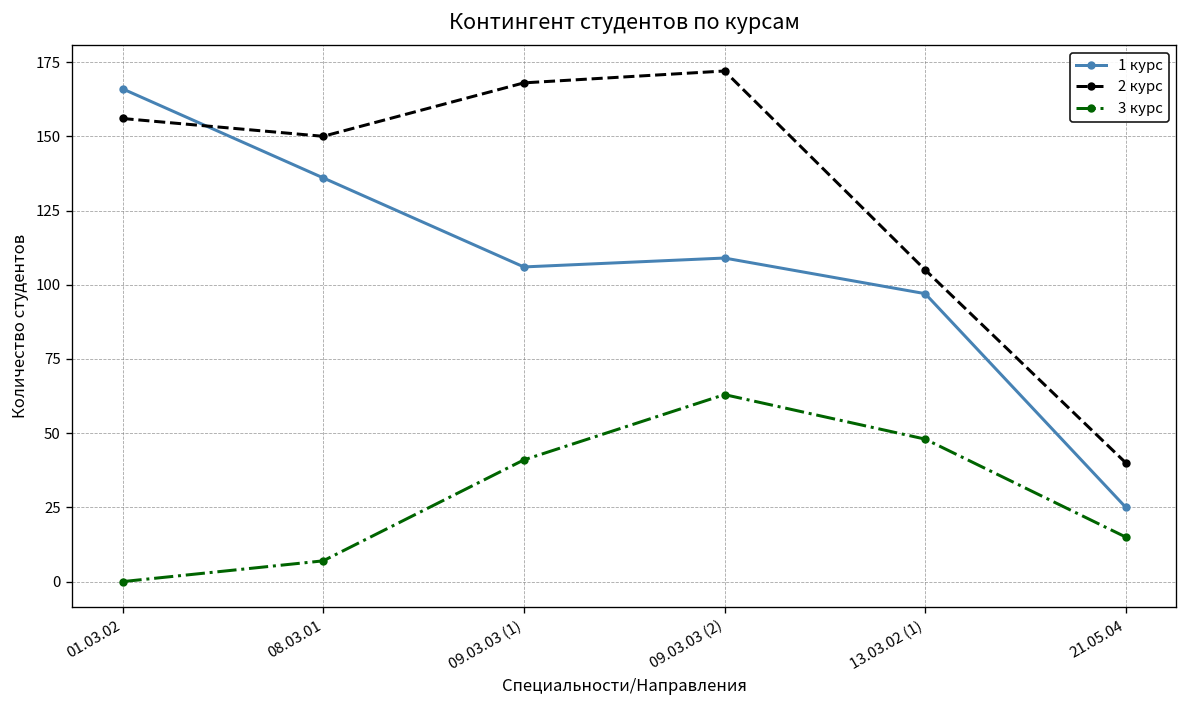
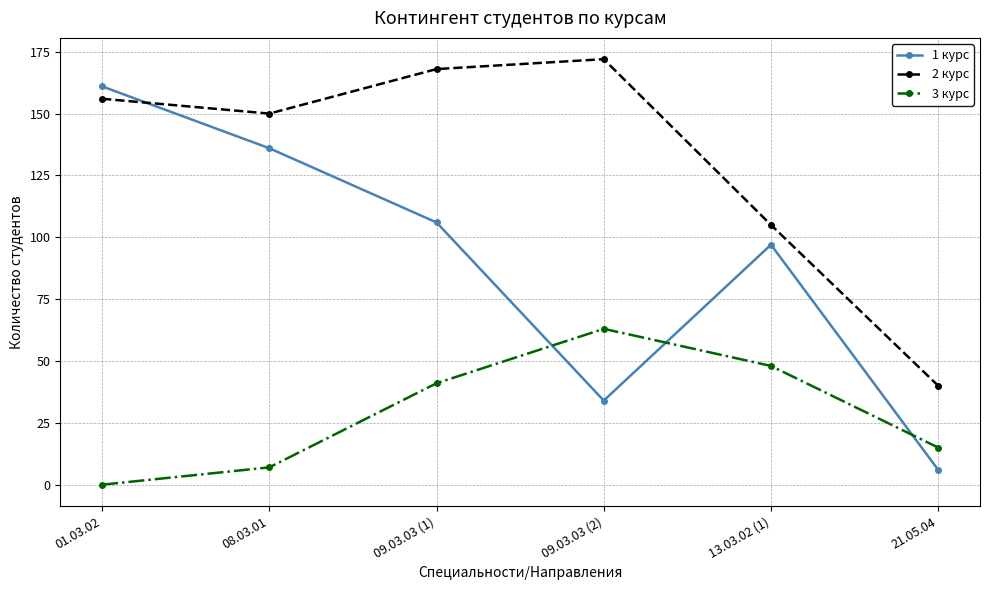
1 курс, 01.03.02: 166 -> 161
1 курс, 09.03.03 (2): 109 -> 34
1 курс, 21.05.04: 25 -> 6
